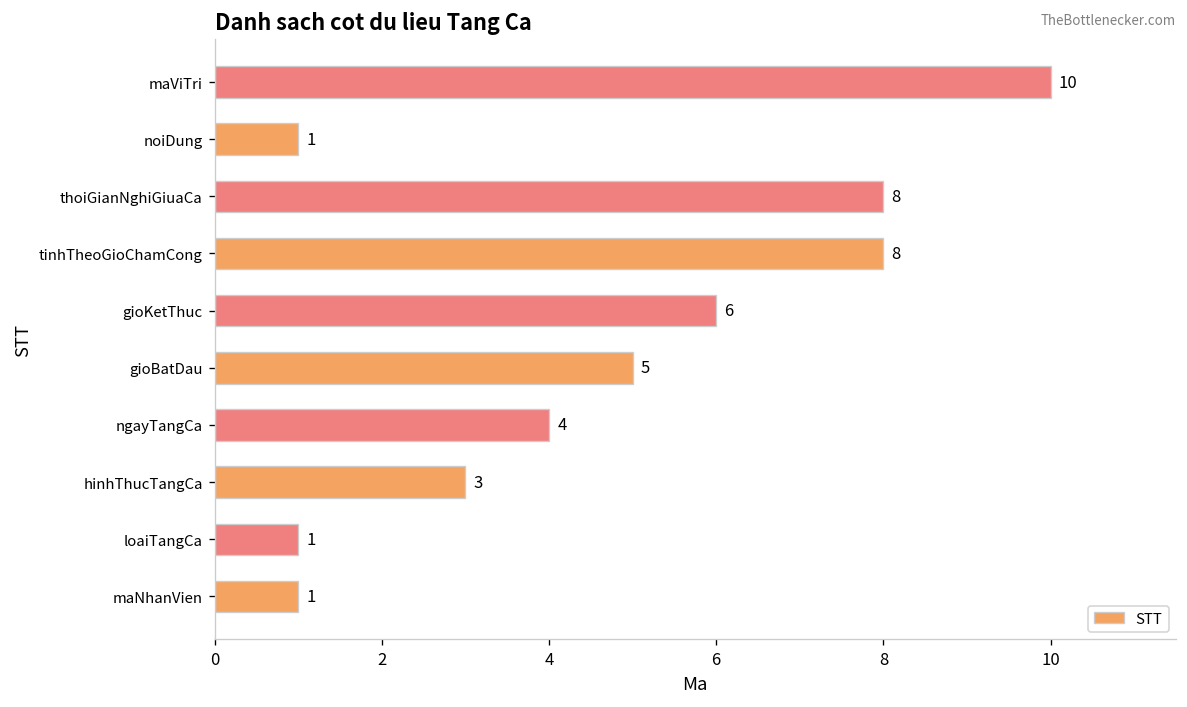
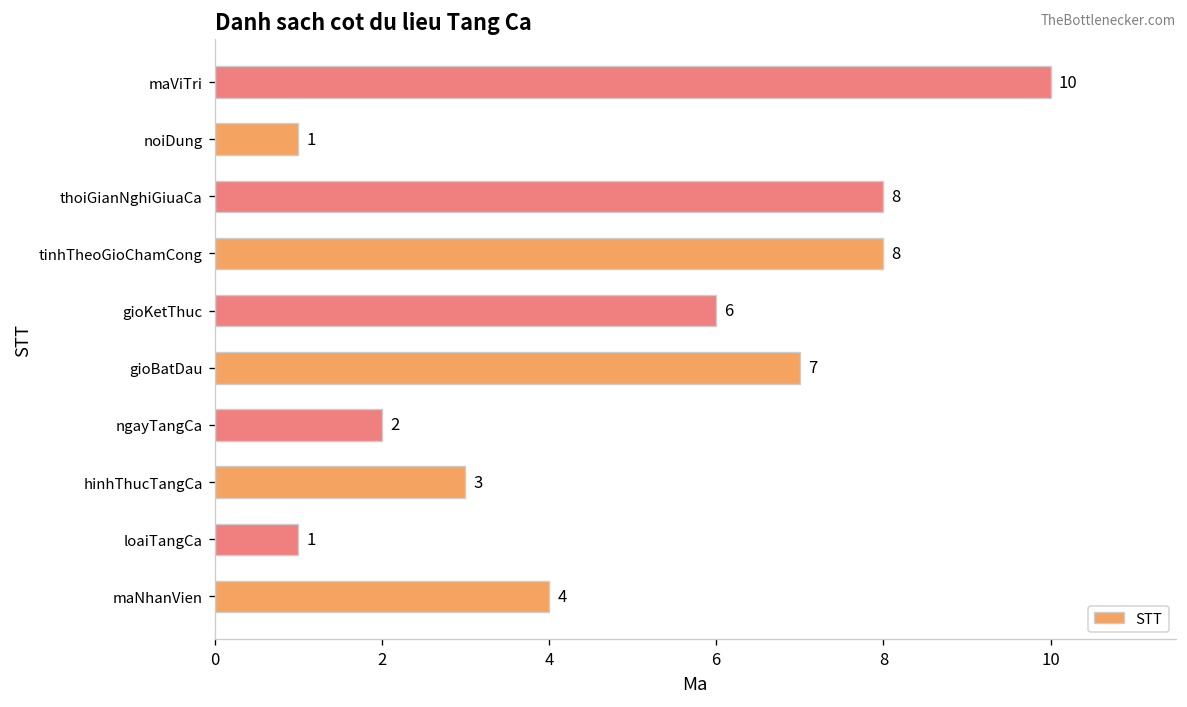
gioBatDau: 5 -> 7
ngayTangCa: 4 -> 2
maNhanVien: 1 -> 4
